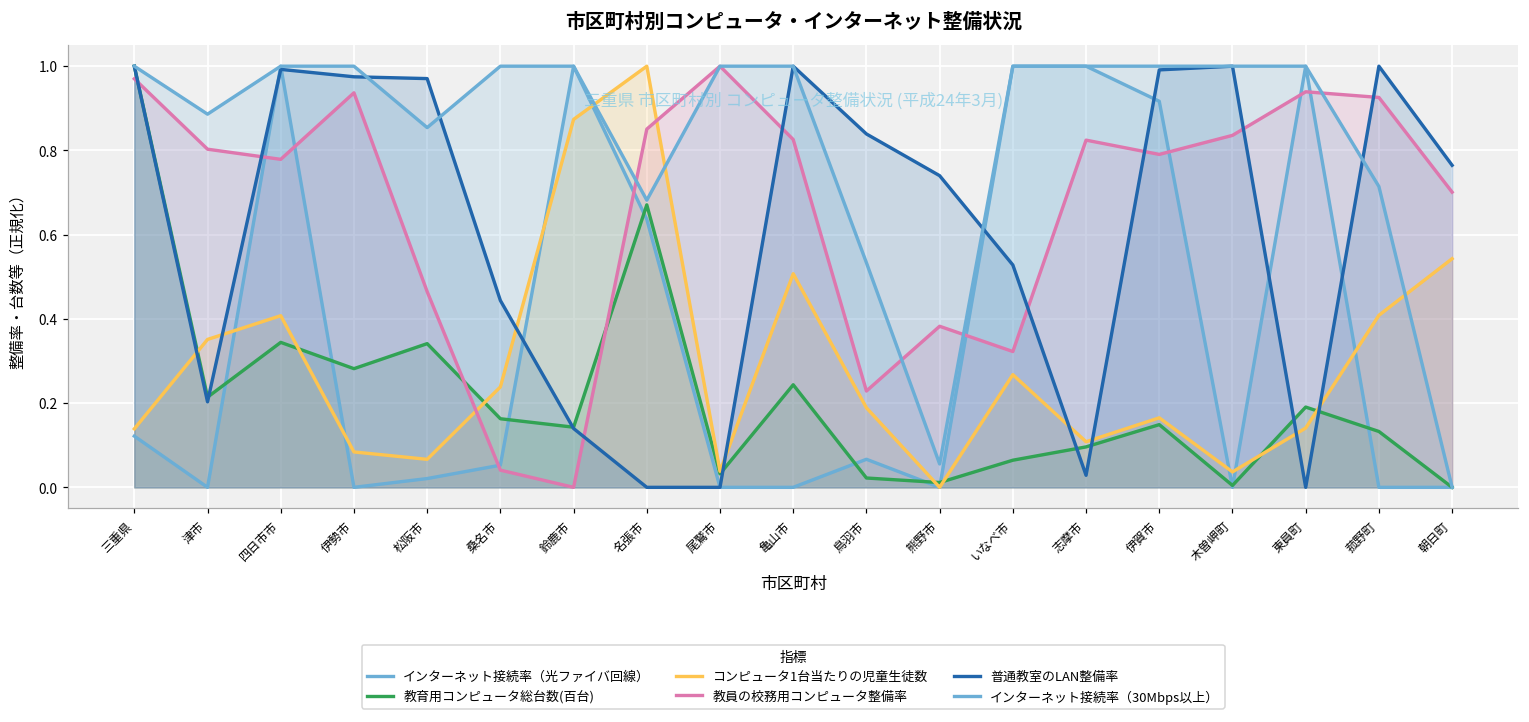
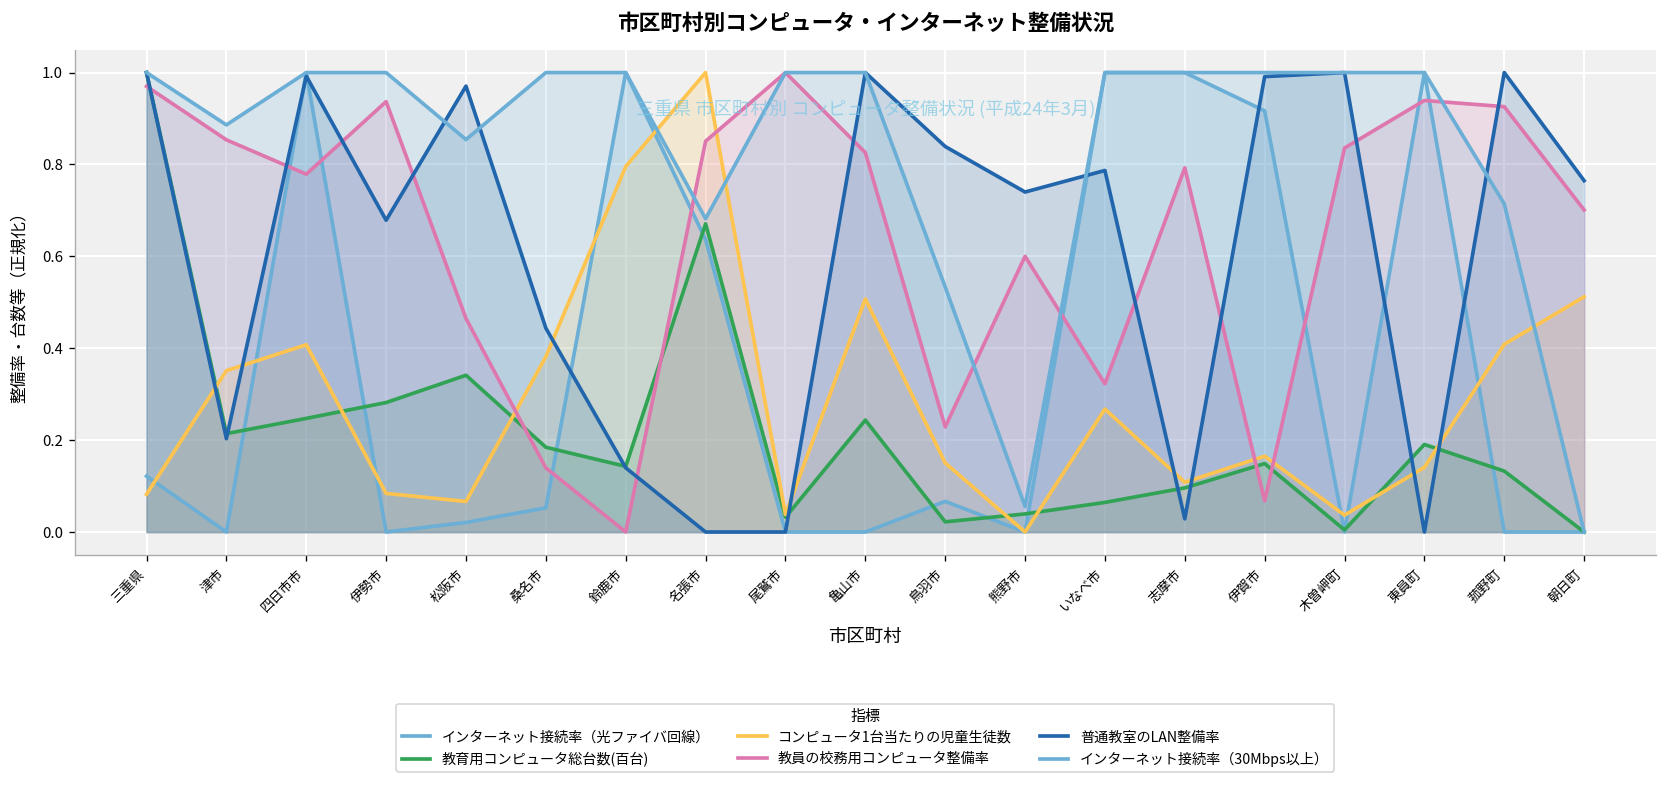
コンピュータ1台当たりの児童生徒数, 三重県: 0.14 -> 0.08
教員の校務用コンピュータ整備率, 津市: 0.80 -> 0.85
教育用コンピュータ総台数(百台), 四日市市: 0.34 -> 0.25
普通教室のLAN整備率, 伊勢市: 0.97 -> 0.68
教育用コンピュータ総台数(百台), 桑名市: 0.16 -> 0.18
コンピュータ1台当たりの児童生徒数, 桑名市: 0.24 -> 0.38
教員の校務用コンピュータ整備率, 桑名市: 0.04 -> 0.14
コンピュータ1台当たりの児童生徒数, 鈴鹿市: 0.87 -> 0.80
コンピュータ1台当たりの児童生徒数, 鳥羽市: 0.19 -> 0.15
教育用コンピュータ総台数(百台), 熊野市: 0.01 -> 0.04
教員の校務用コンピュータ整備率, 熊野市: 0.38 -> 0.60
普通教室のLAN整備率, いなべ市: 0.53 -> 0.79
教員の校務用コンピュータ整備率, 志摩市: 0.82 -> 0.79
教員の校務用コンピュータ整備率, 伊賀市: 0.79 -> 0.07
コンピュータ1台当たりの児童生徒数, 朝日町: 0.54 -> 0.51
